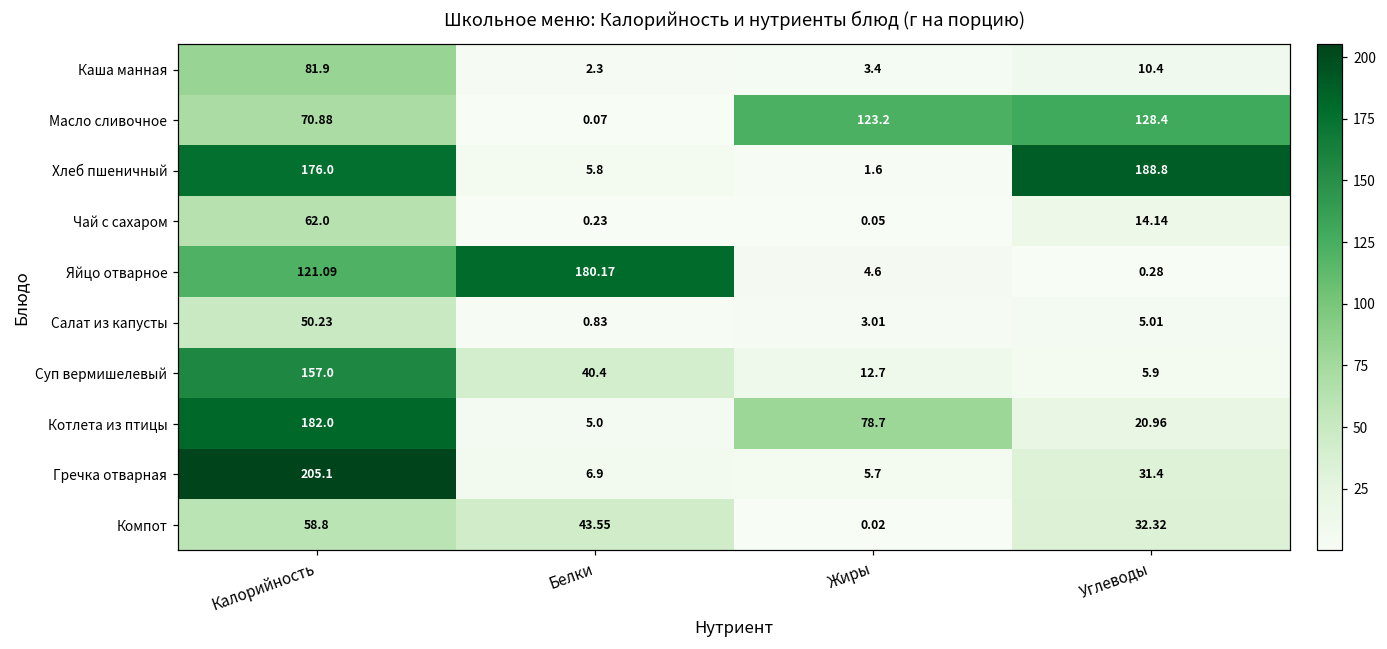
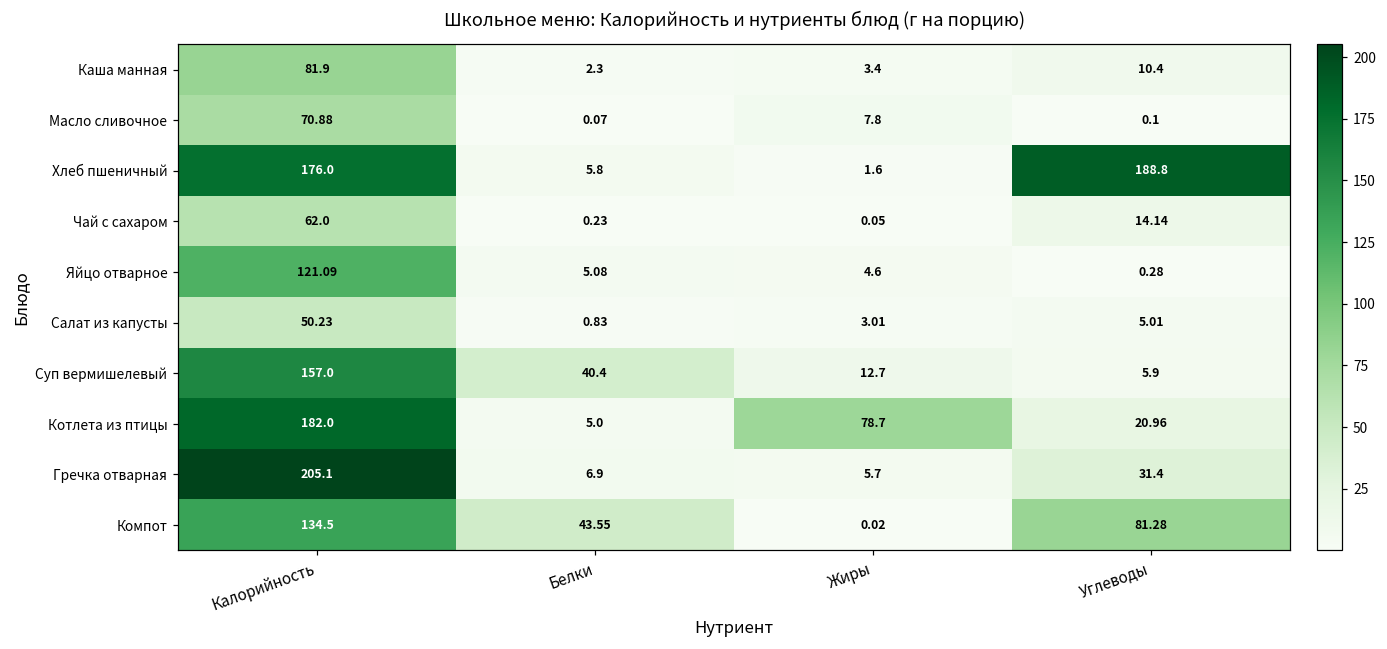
Масло сливочное, Жиры: 123.2 -> 7.8
Масло сливочное, Углеводы: 128.4 -> 0.1
Яйцо отварное, Белки: 180.17 -> 5.08
Компот, Калорийность: 58.8 -> 134.5
Компот, Углеводы: 32.32 -> 81.28
